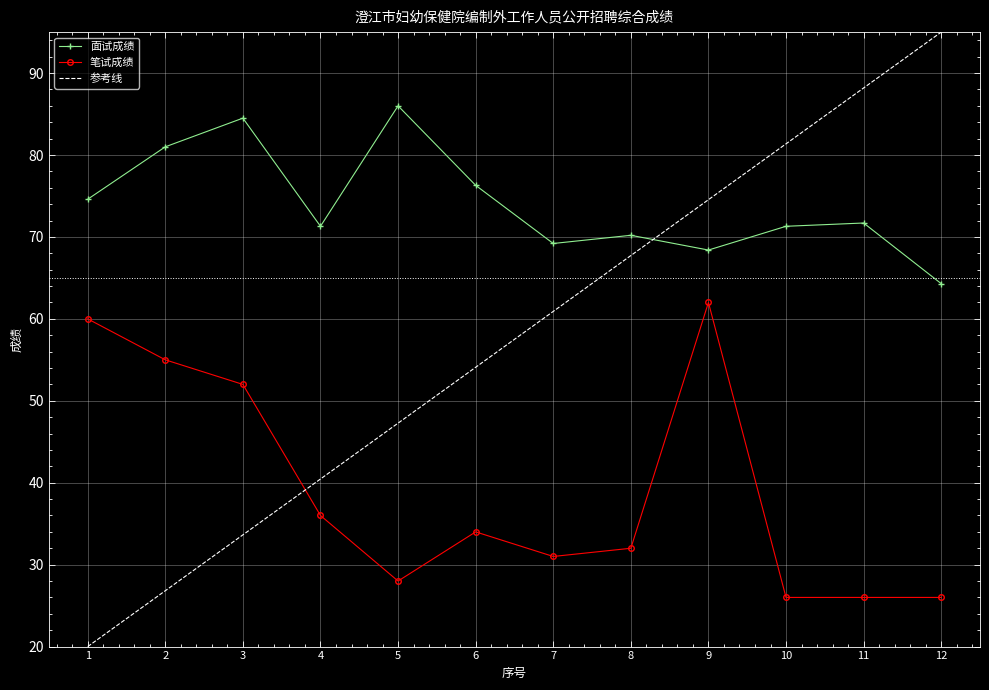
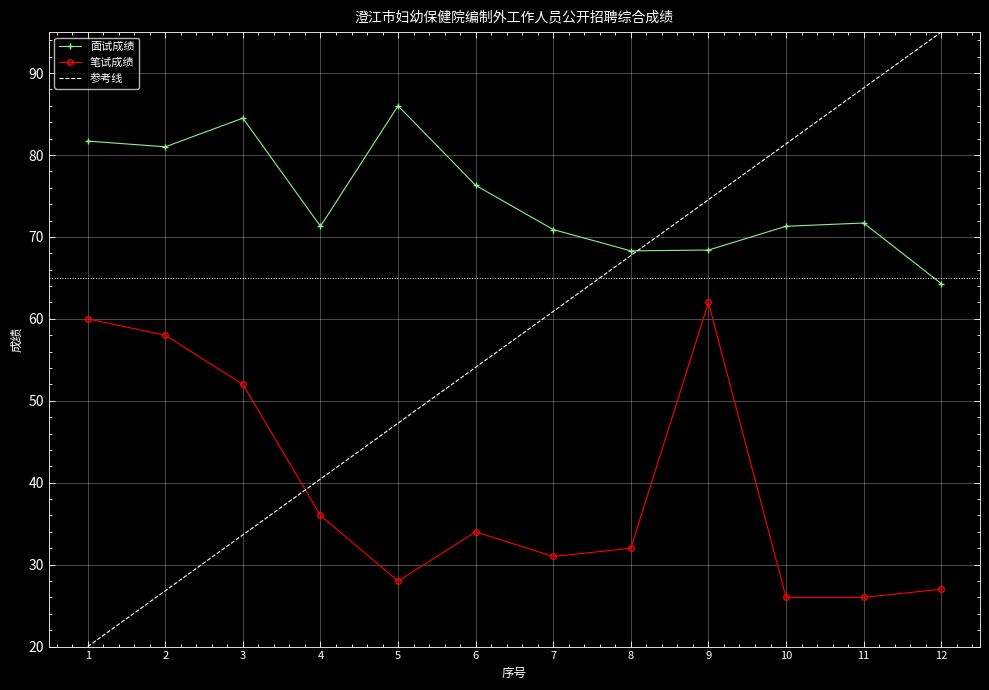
面试成绩, 1: 75 -> 82
笔试成绩, 2: 55 -> 58
面试成绩, 7: 69 -> 71
面试成绩, 8: 70 -> 68
笔试成绩, 12: 26 -> 27
